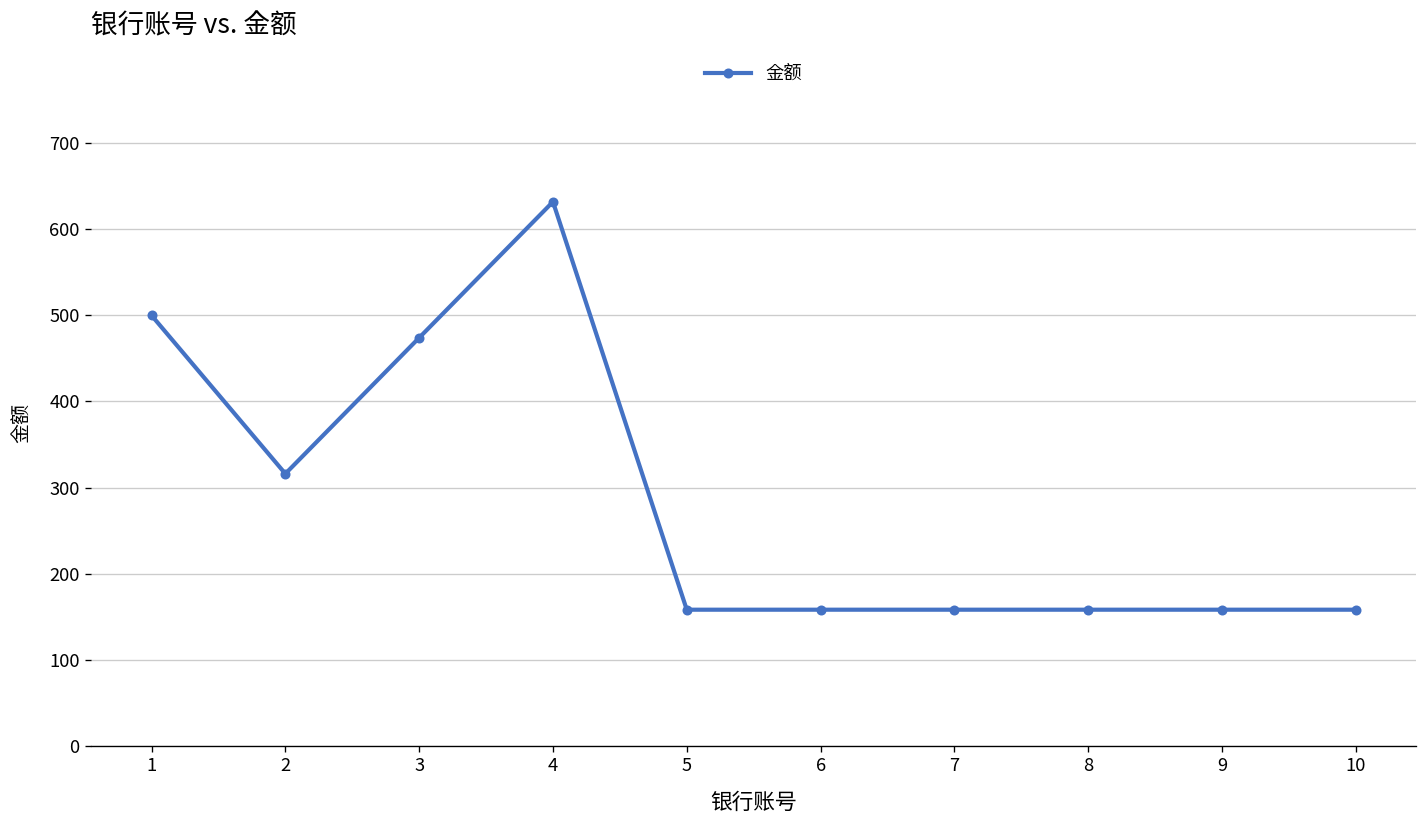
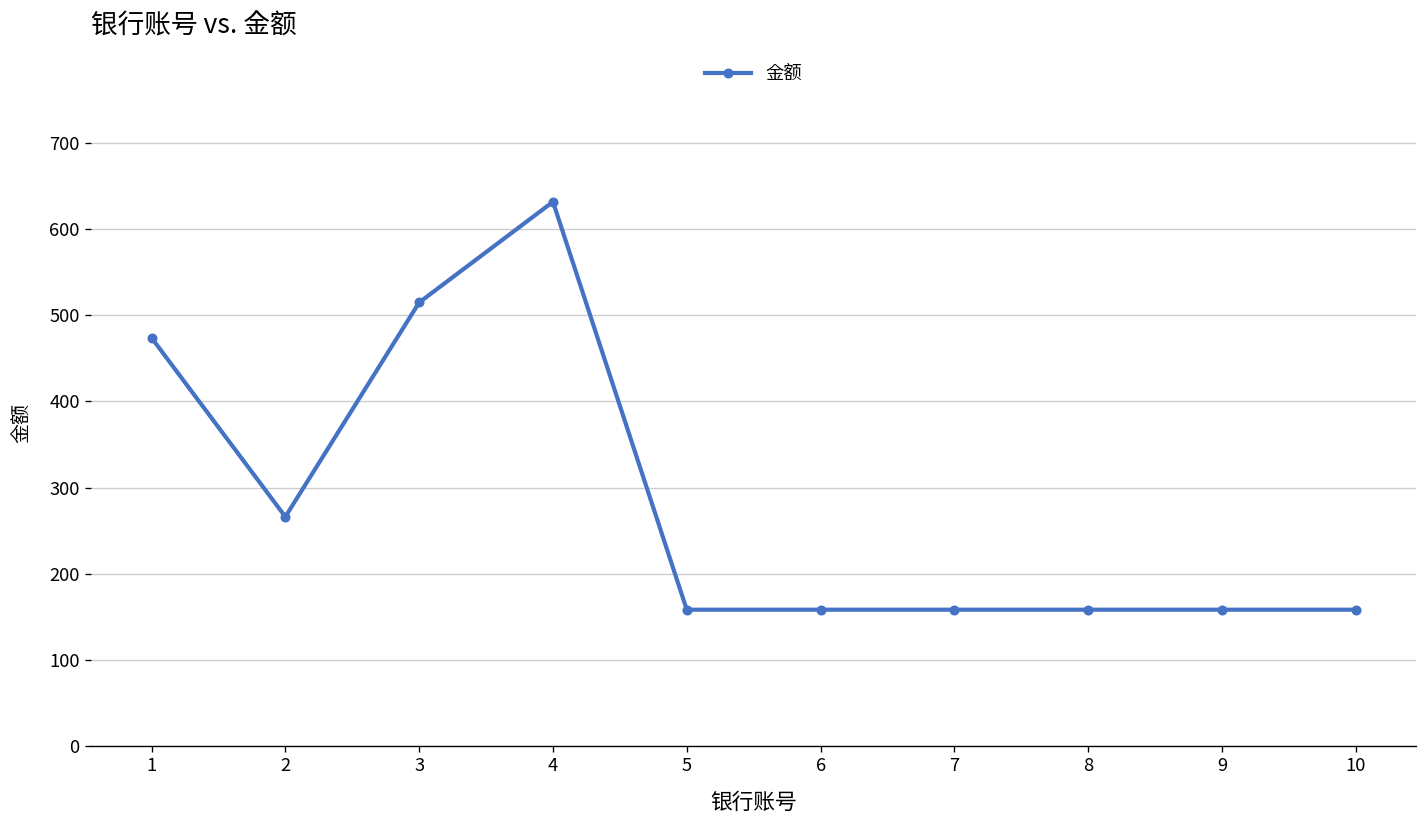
1: 500 -> 470
2: 320 -> 270
3: 470 -> 520
